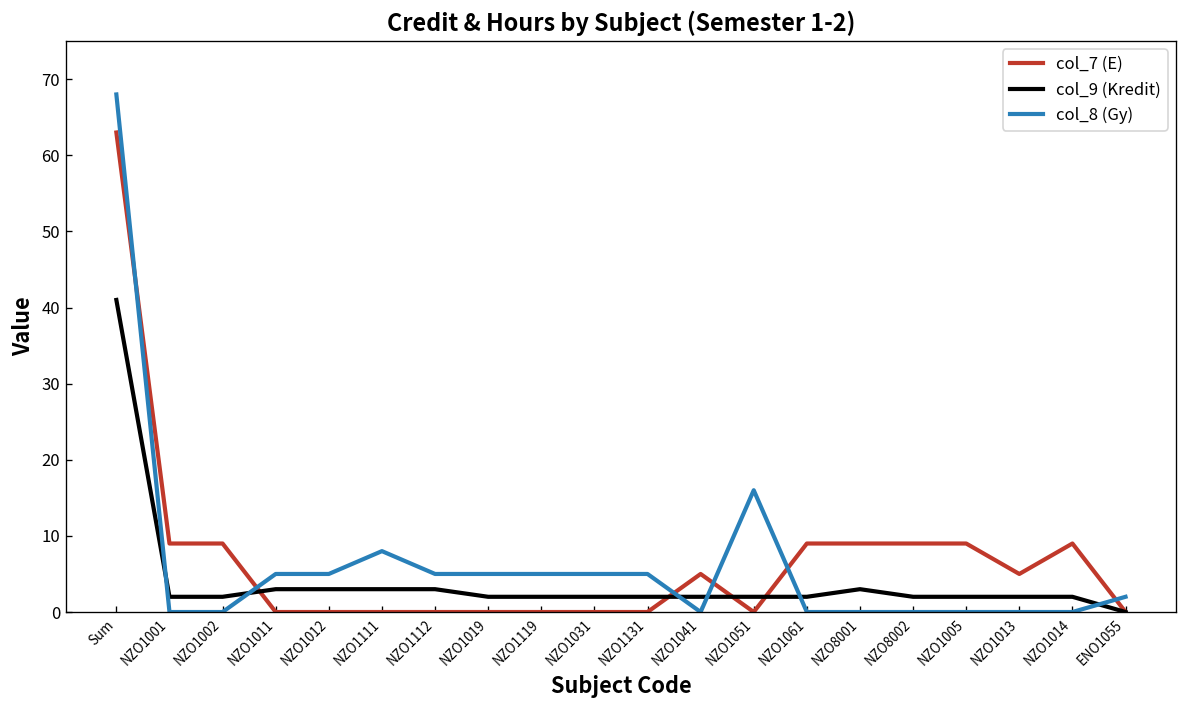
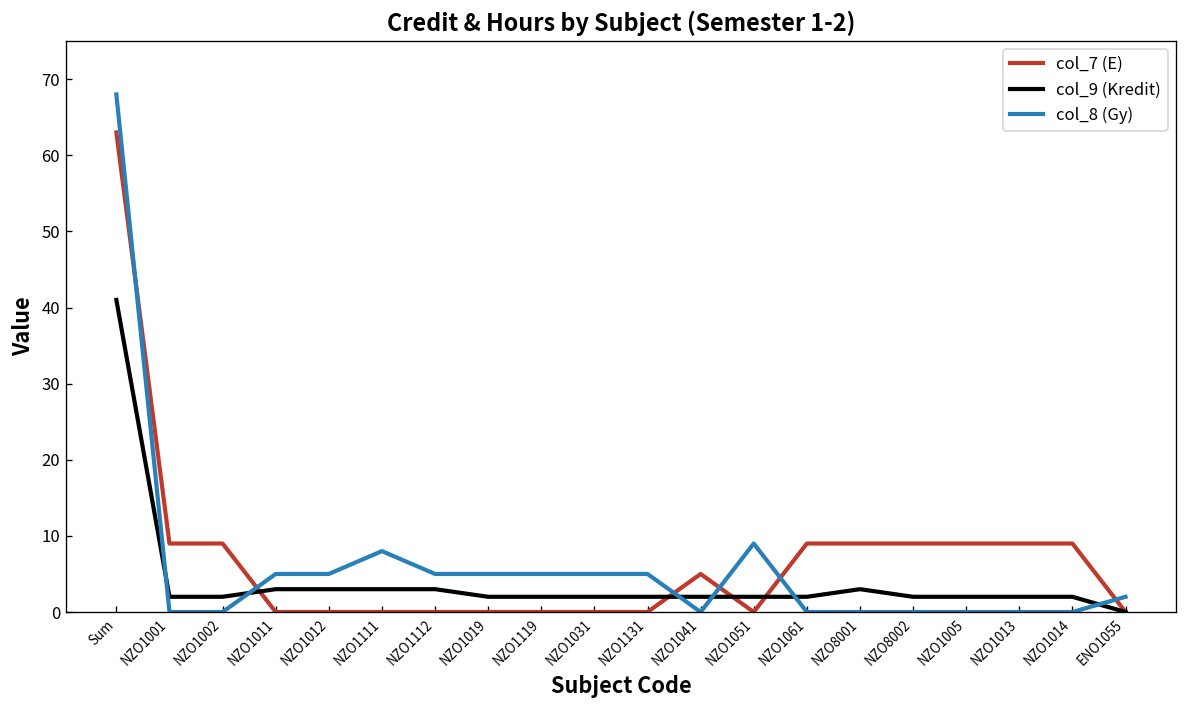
col_8 (Gy), NZO1051: 16 -> 9
col_7 (E), NZO1013: 5 -> 9
